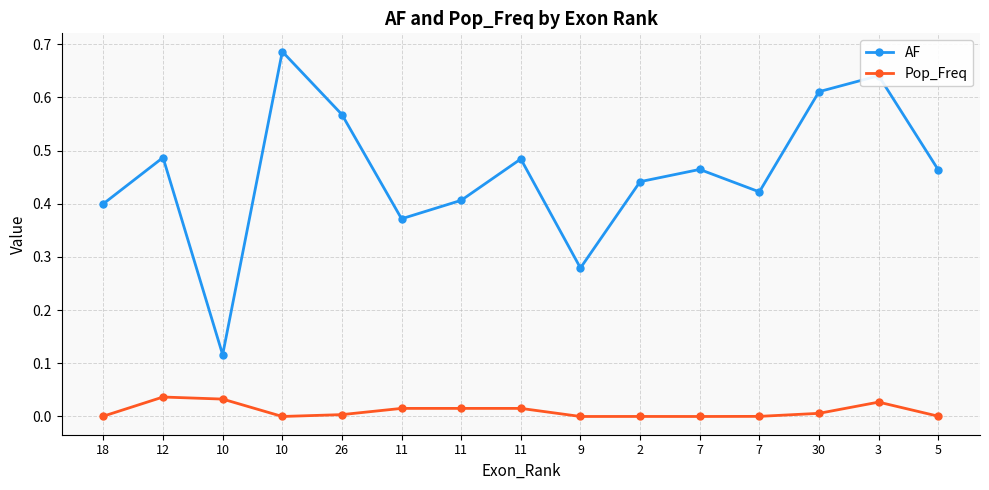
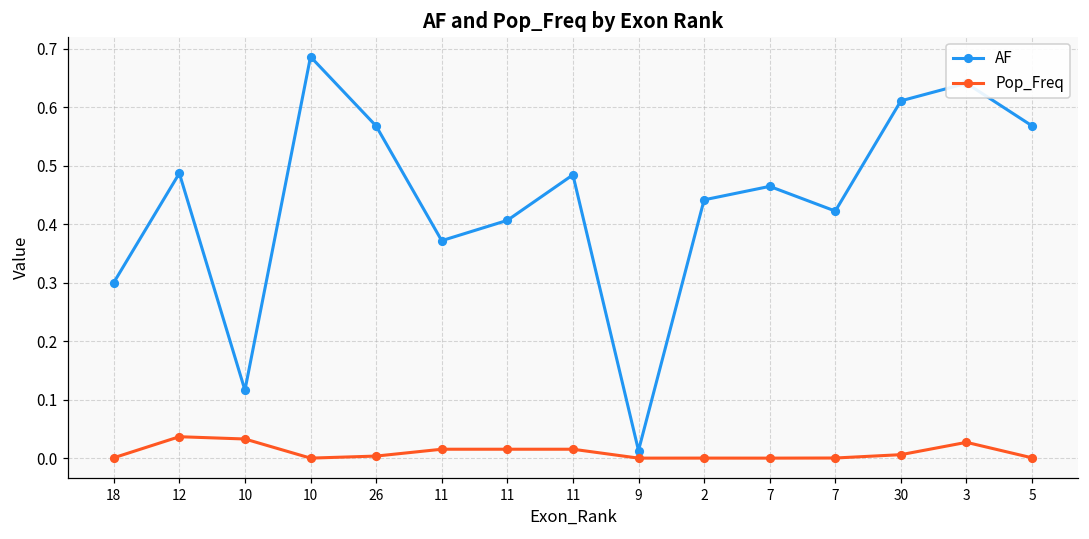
AF, 18: 0.4 -> 0.3
AF, 9: 0.28 -> 0.01
AF, 5: 0.46 -> 0.57
